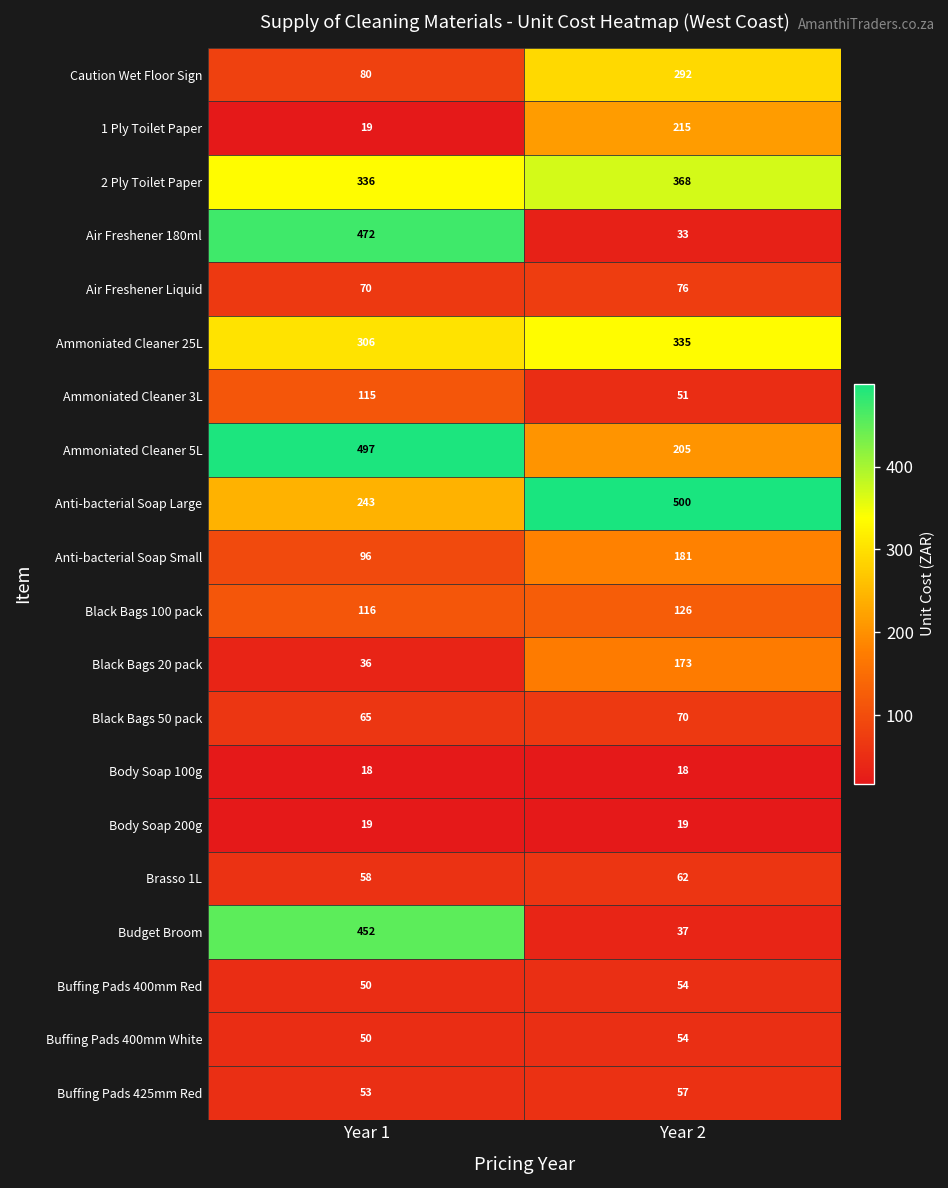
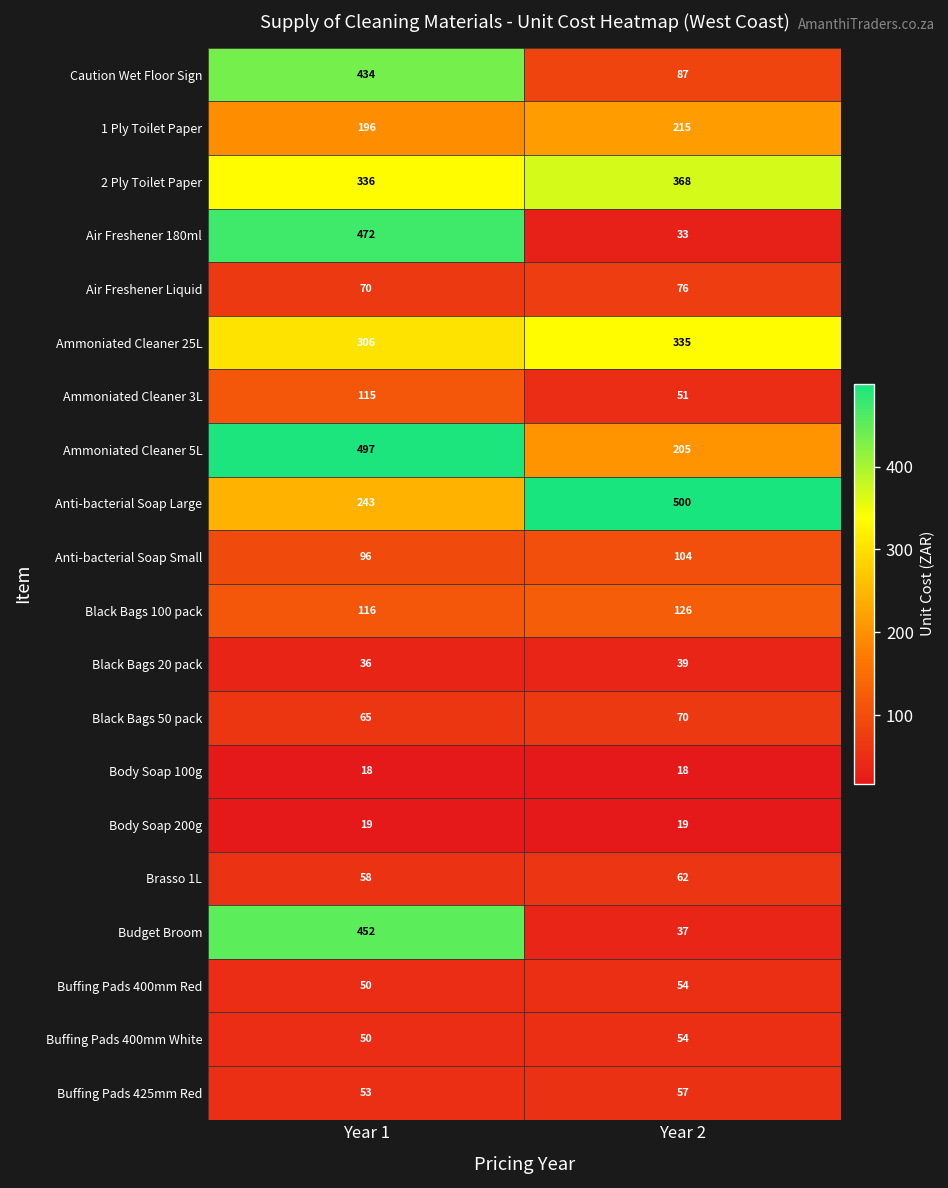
Caution Wet Floor Sign, Year 1: 80 -> 434
Caution Wet Floor Sign, Year 2: 292 -> 87
1 Ply Toilet Paper, Year 1: 19 -> 196
Anti-bacterial Soap Small, Year 2: 181 -> 104
Black Bags 20 pack, Year 2: 173 -> 39
